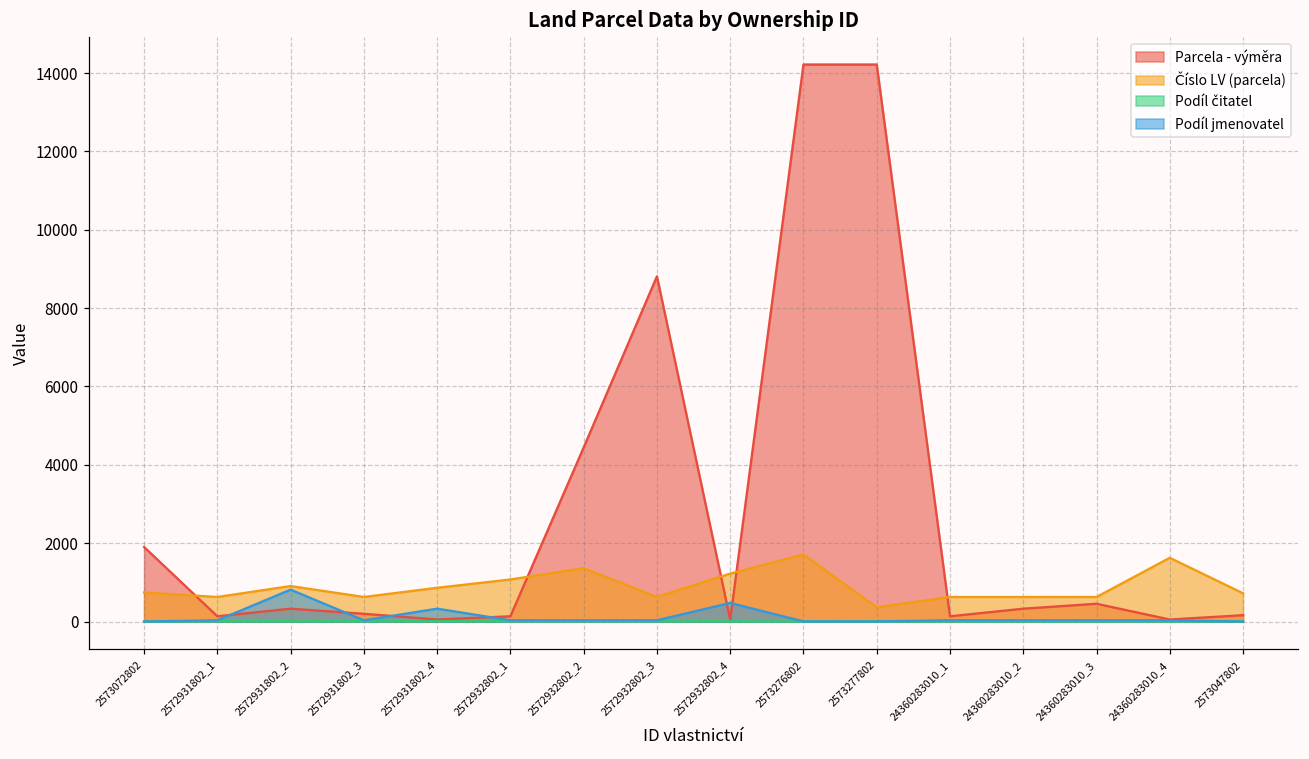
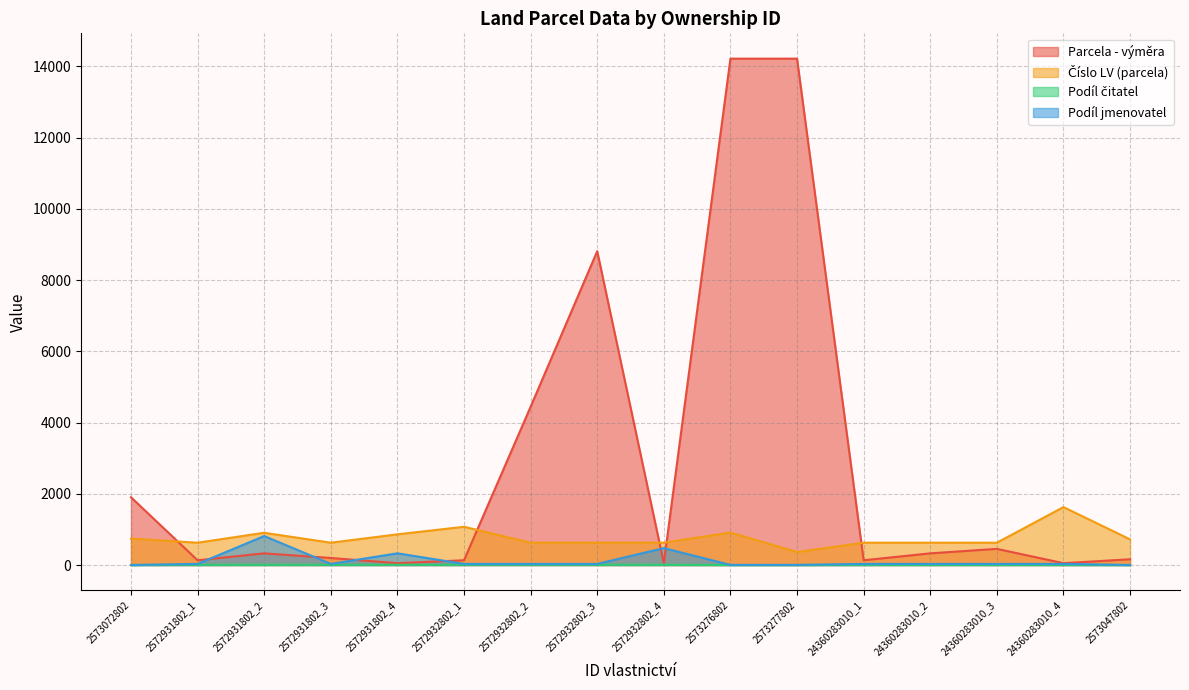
Číslo LV (parcela), 2572932802_2: 1400 -> 600
Číslo LV (parcela), 2572932802_4: 1200 -> 600
Číslo LV (parcela), 2573276802: 1700 -> 900
